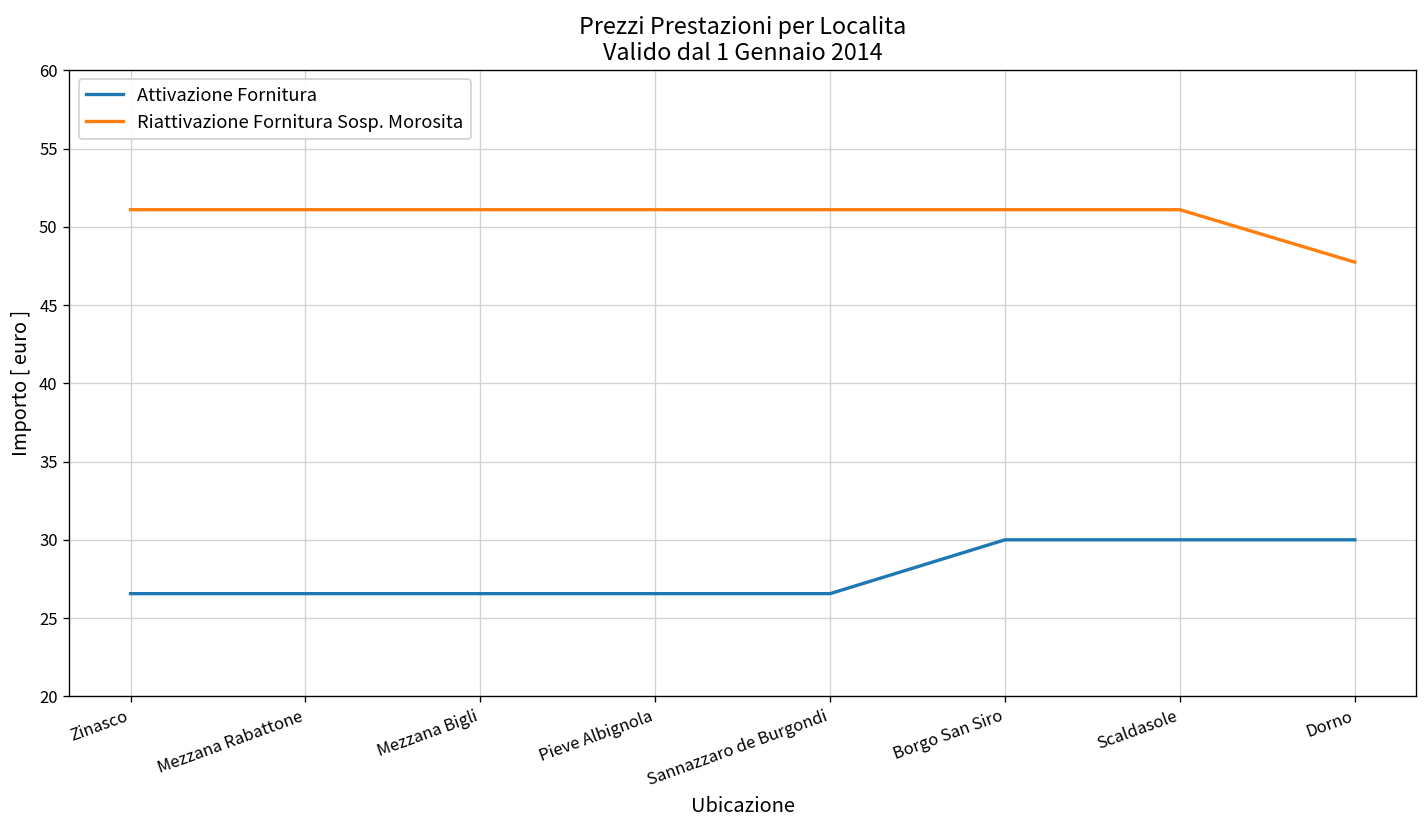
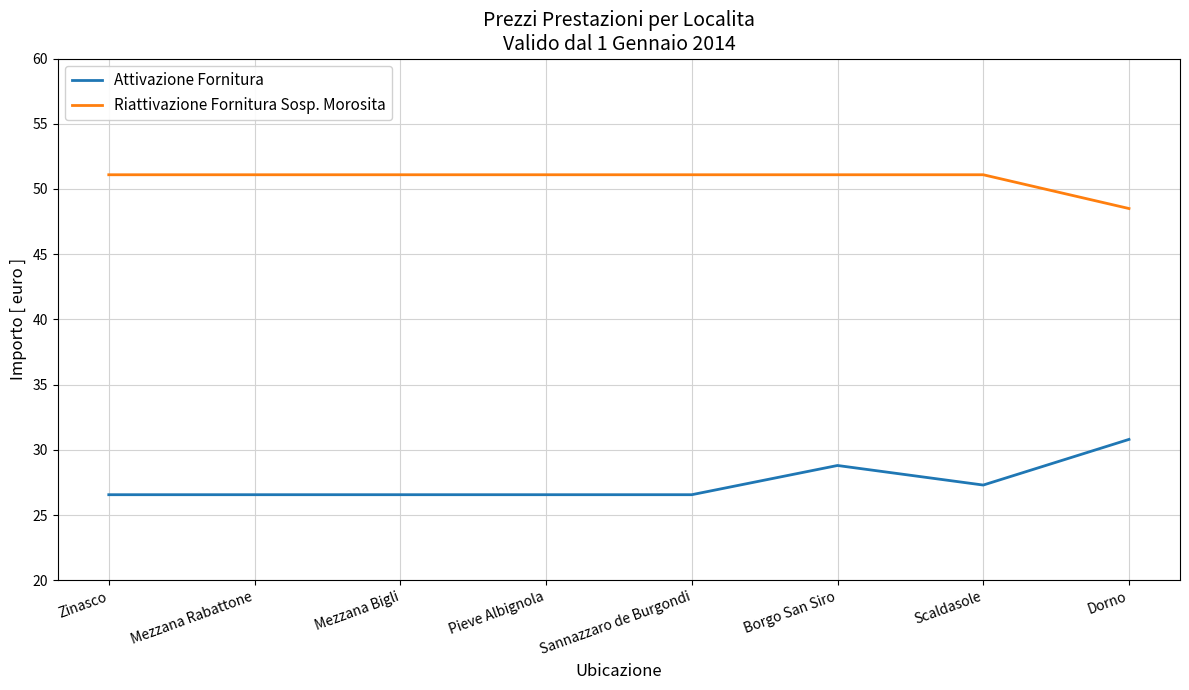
Attivazione Fornitura, Borgo San Siro: 30.0 -> 28.8
Attivazione Fornitura, Scaldasole: 30.0 -> 27.3
Attivazione Fornitura, Dorno: 30.0 -> 30.8
Riattivazione Fornitura Sosp. Morosita, Dorno: 47.7 -> 48.5
